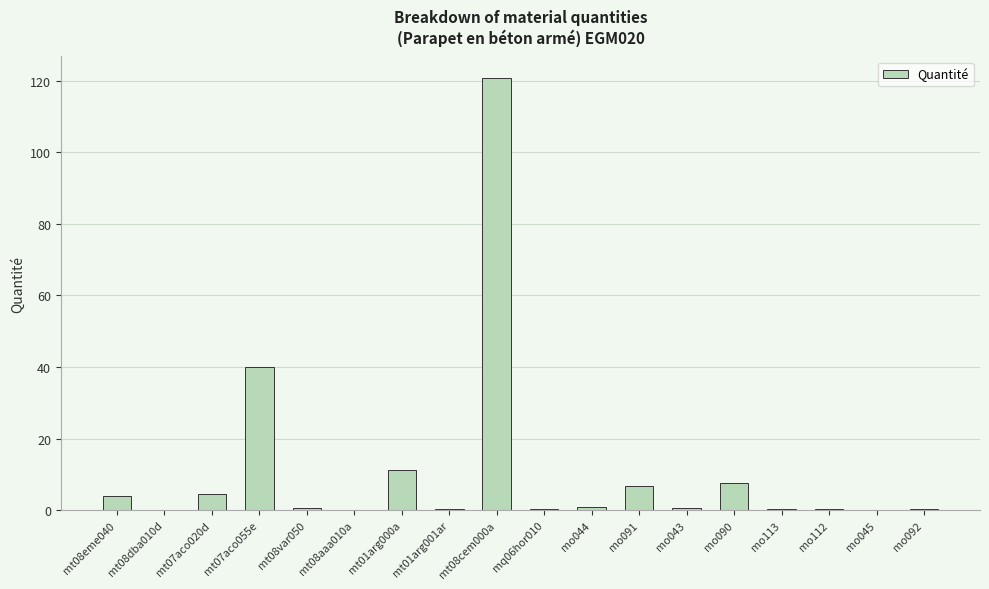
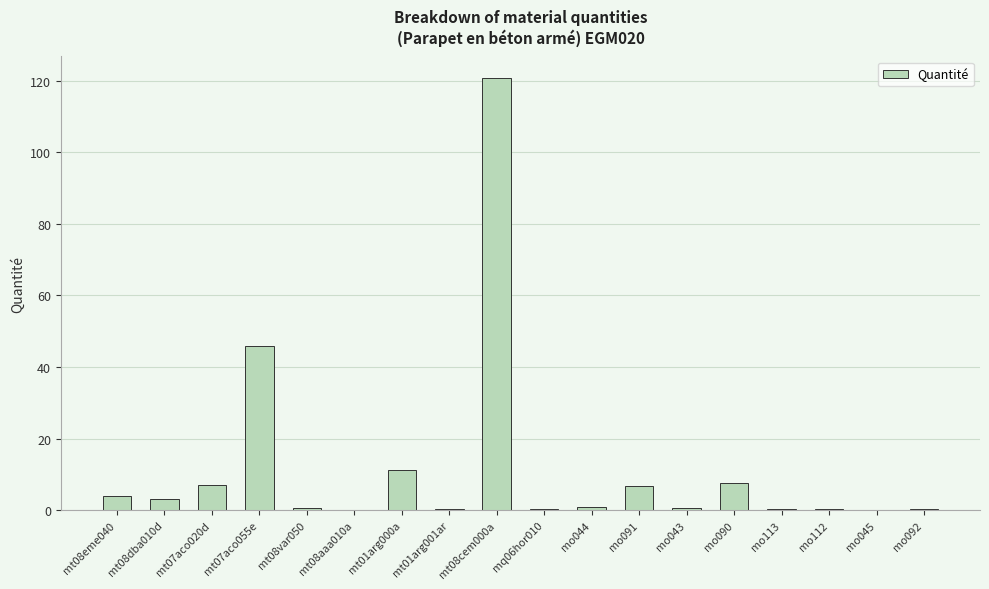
mt08dba010d: 0 -> 3
mt07aco020d: 5 -> 7
mt07aco055e: 40 -> 46
